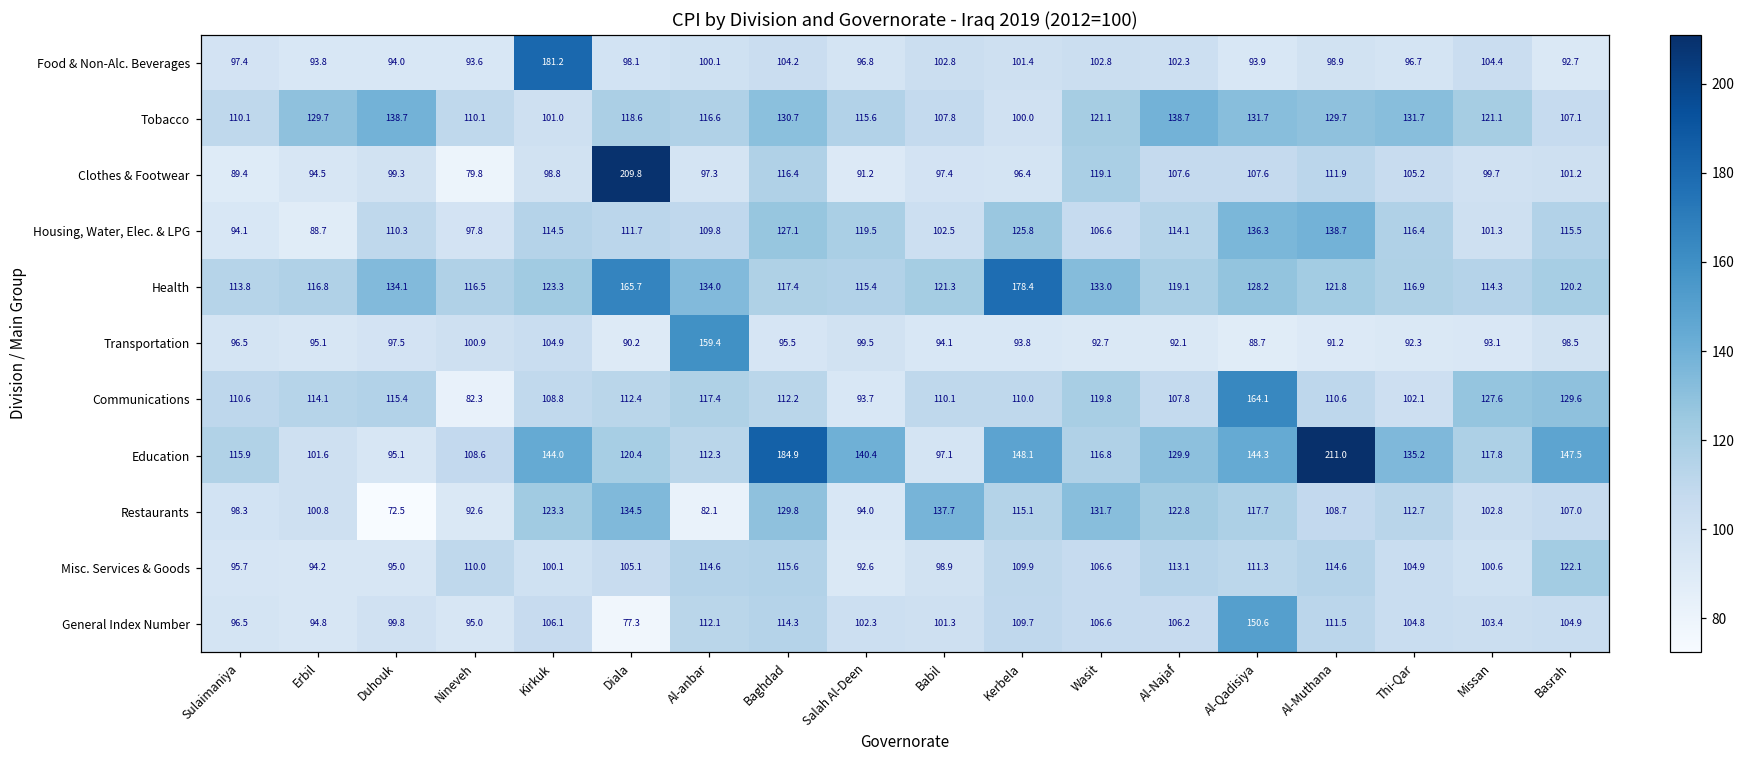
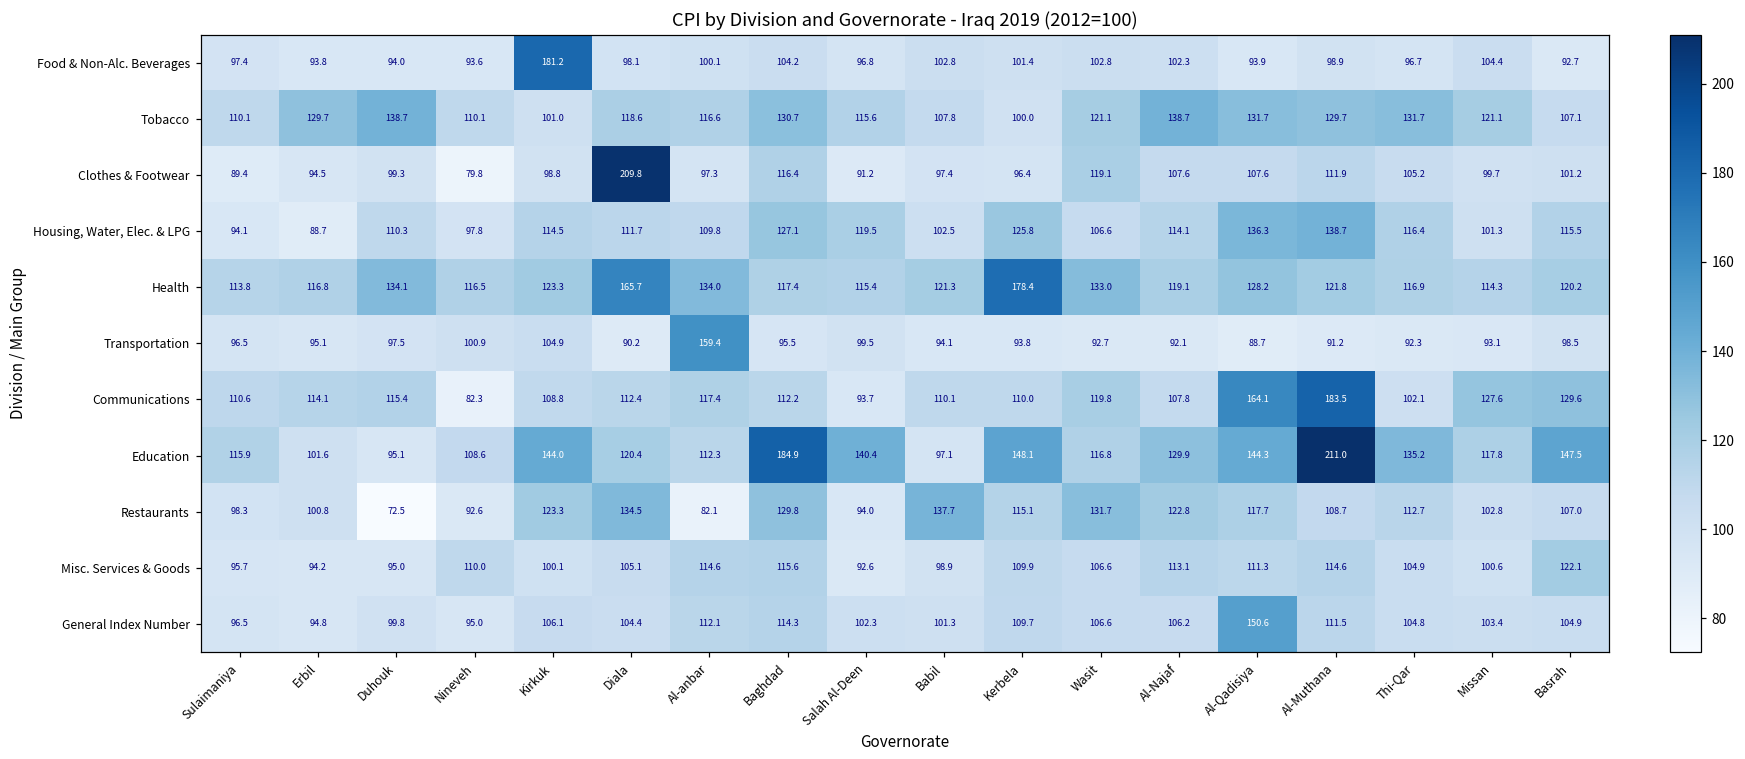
Communications, Al-Muthana: 110.6 -> 183.5
General Index Number, Diala: 77.3 -> 104.4
